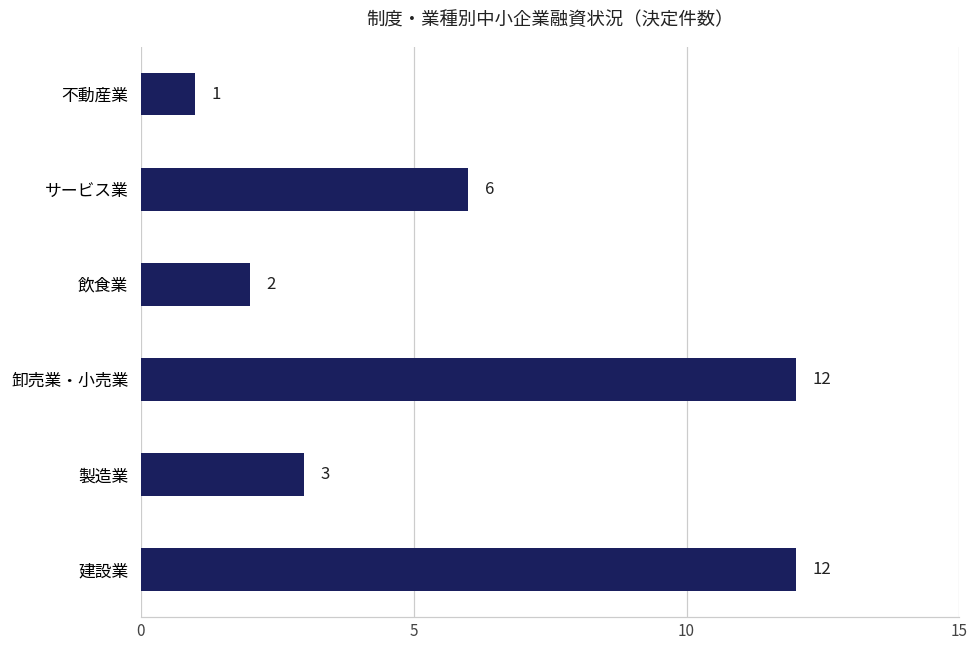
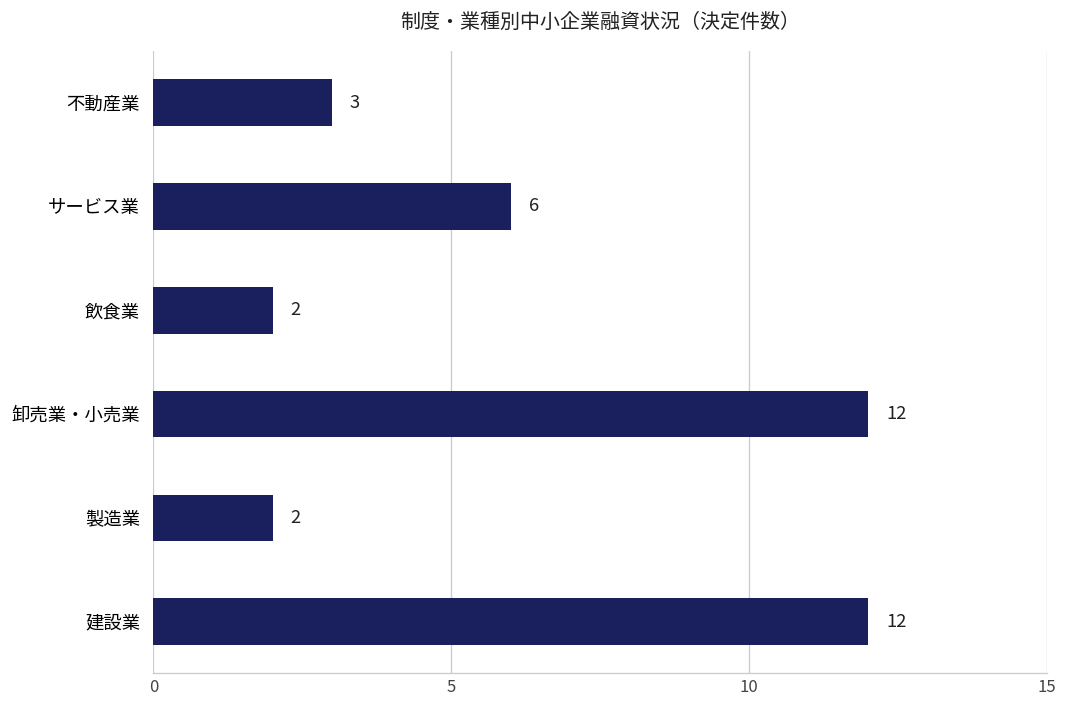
不動産業: 1 -> 3
製造業: 3 -> 2
